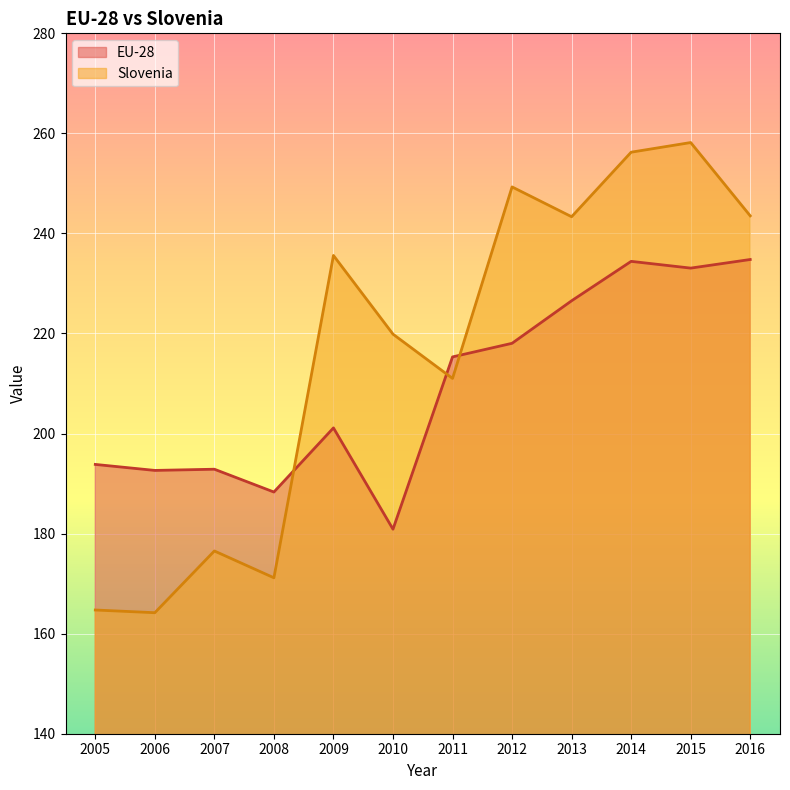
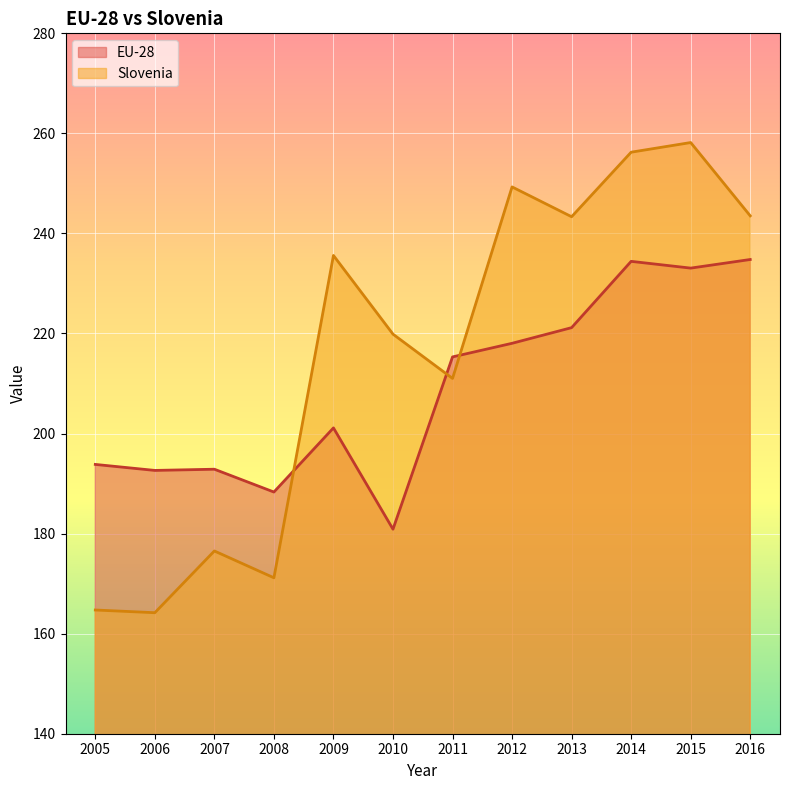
EU-28, 2013: 227 -> 221
